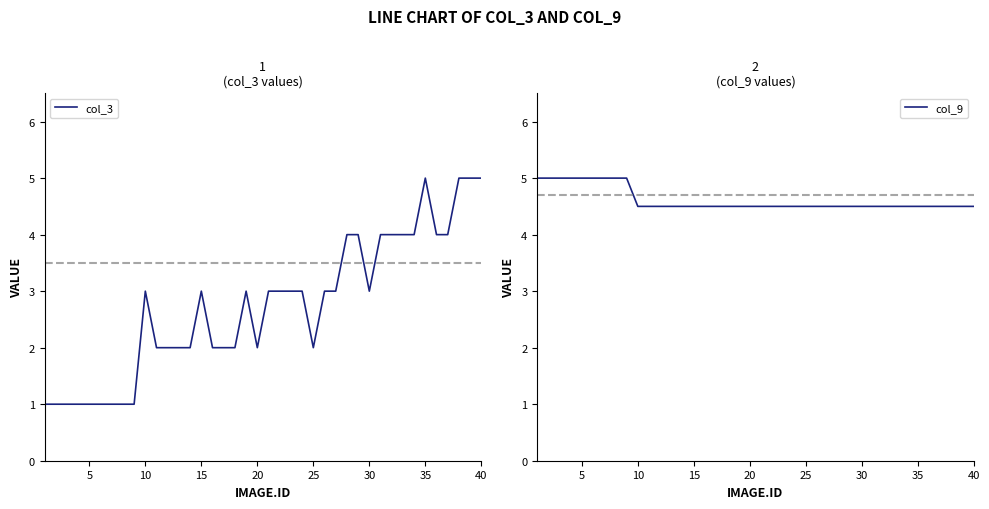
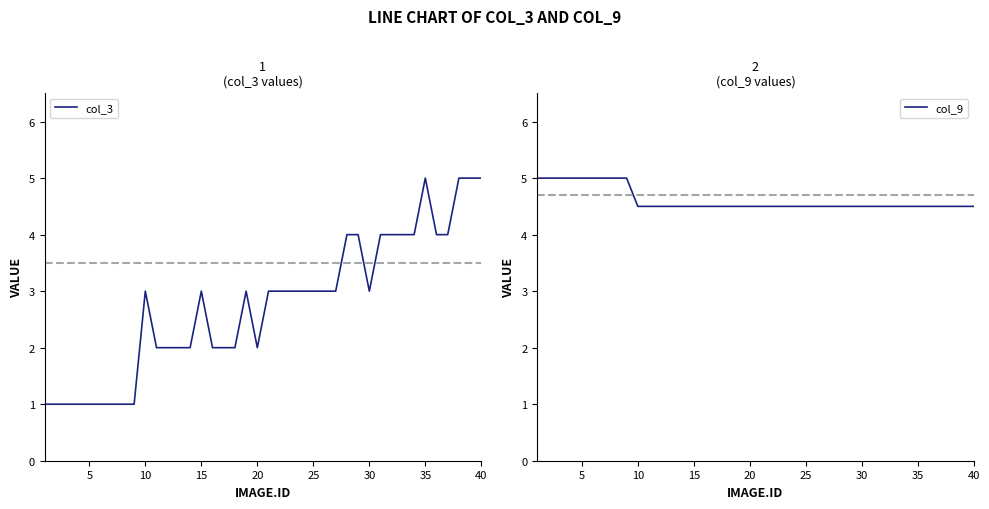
1 (col_3 values), 25: 2 -> 3
